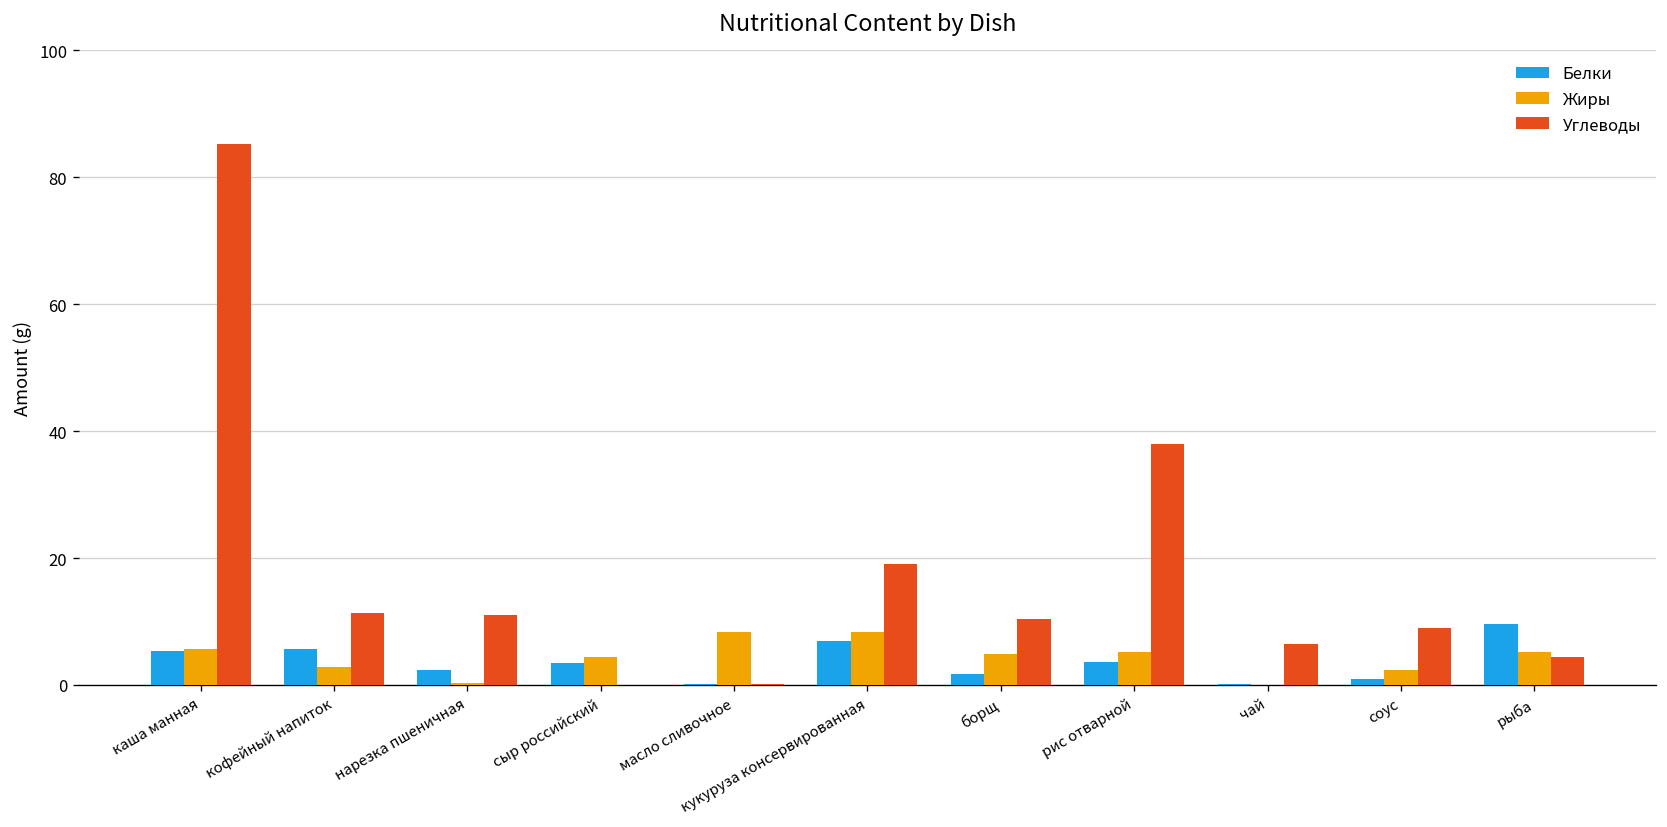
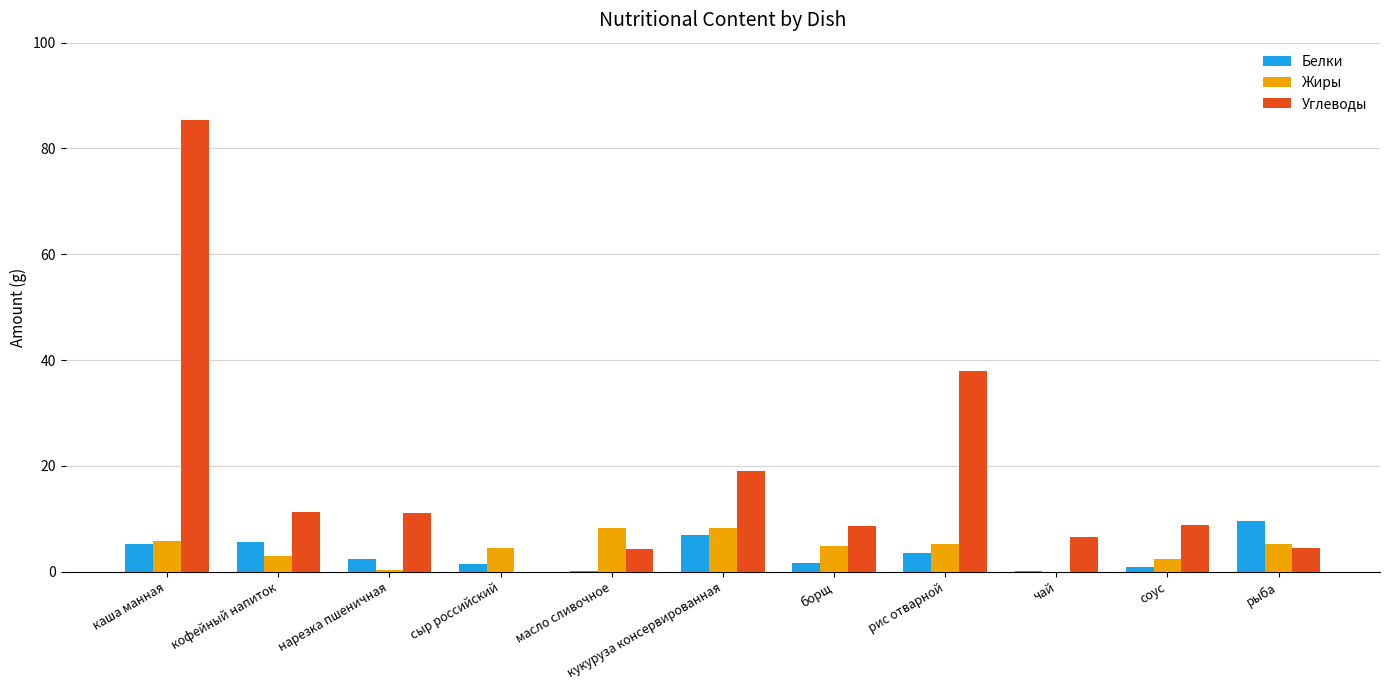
Белки, сыр российский: 4 -> 1
Углеводы, масло сливочное: 0 -> 4
Углеводы, борщ: 10 -> 9
